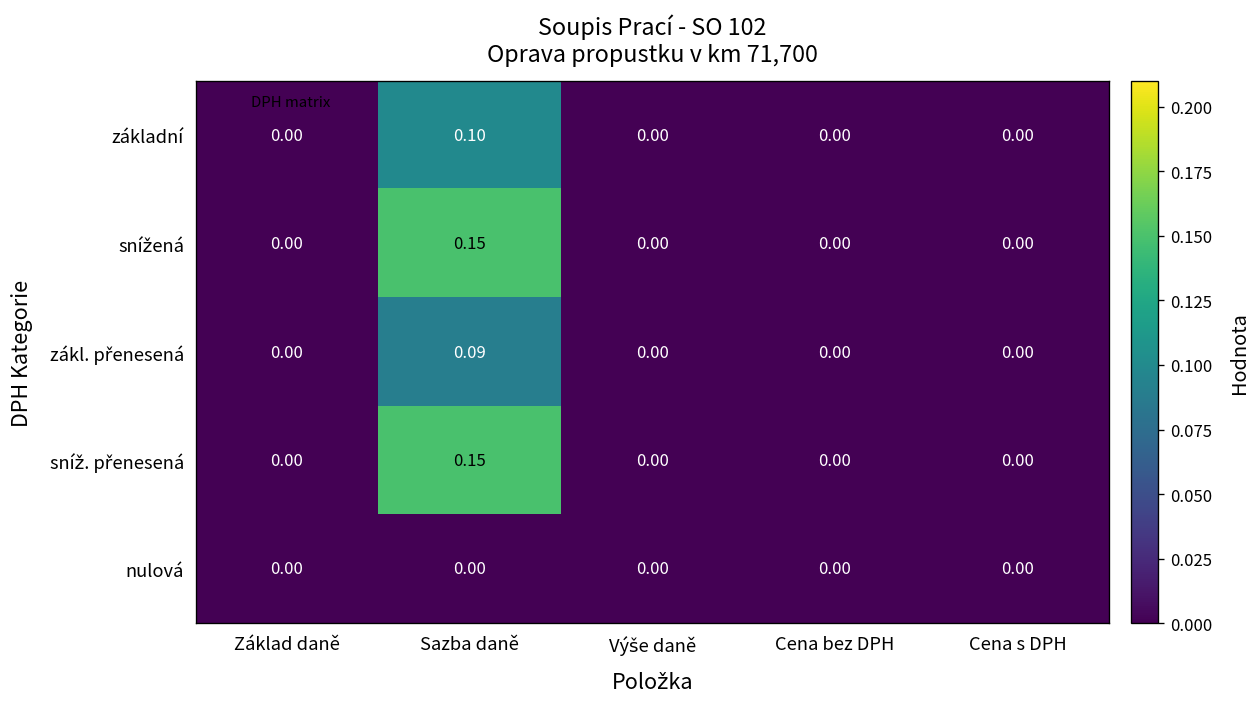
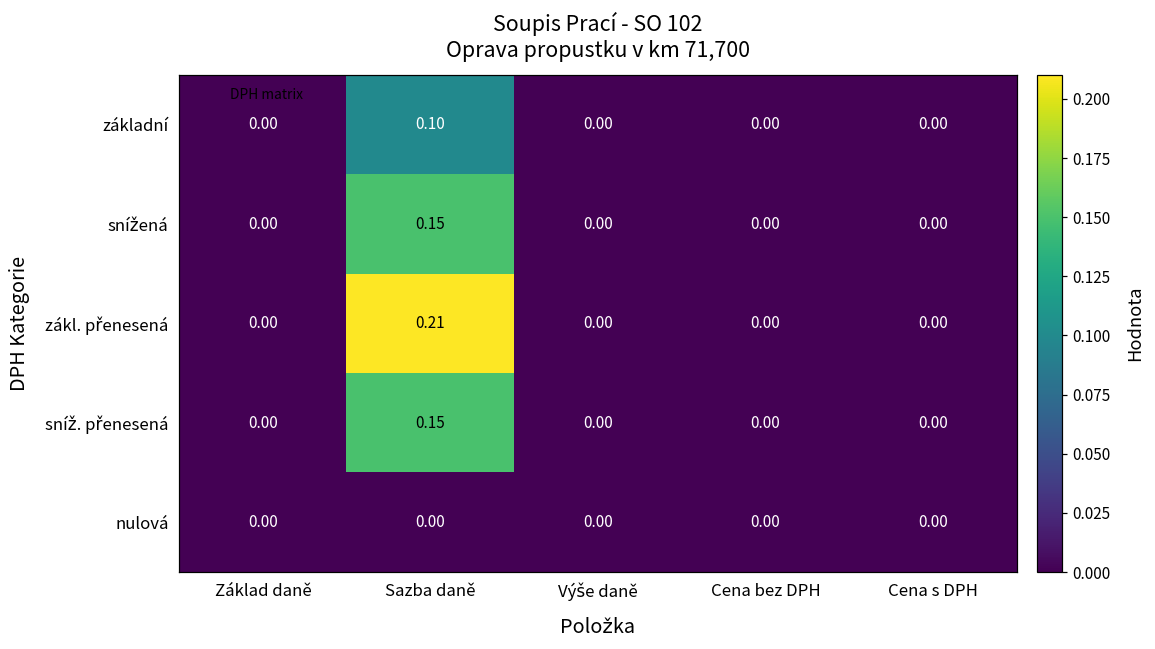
zákl. přenesená, Sazba daně: 0.09 -> 0.21
